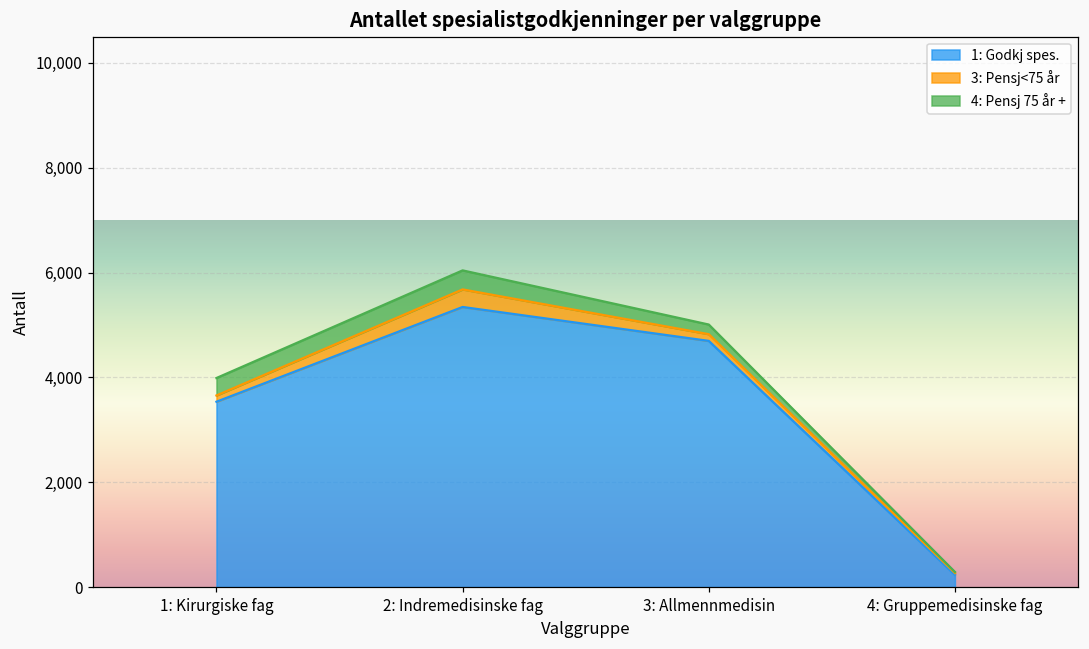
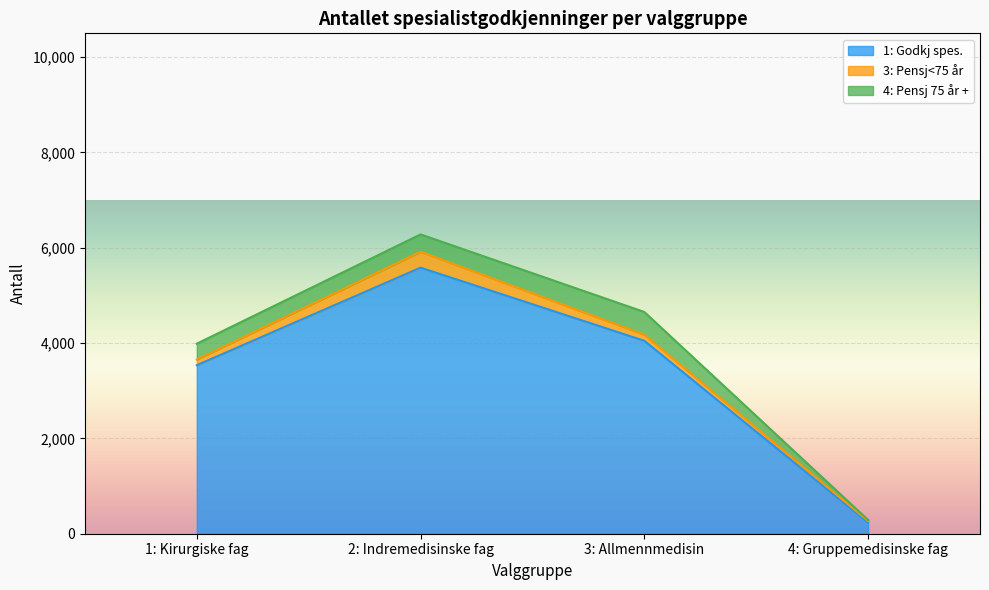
1: Godkj spes., 2: Indremedisinske fag: 5,300 -> 5,600
1: Godkj spes., 3: Allmennmedisin: 4,700 -> 4,000
4: Pensj 75 år +, 3: Allmennmedisin: 200 -> 500
